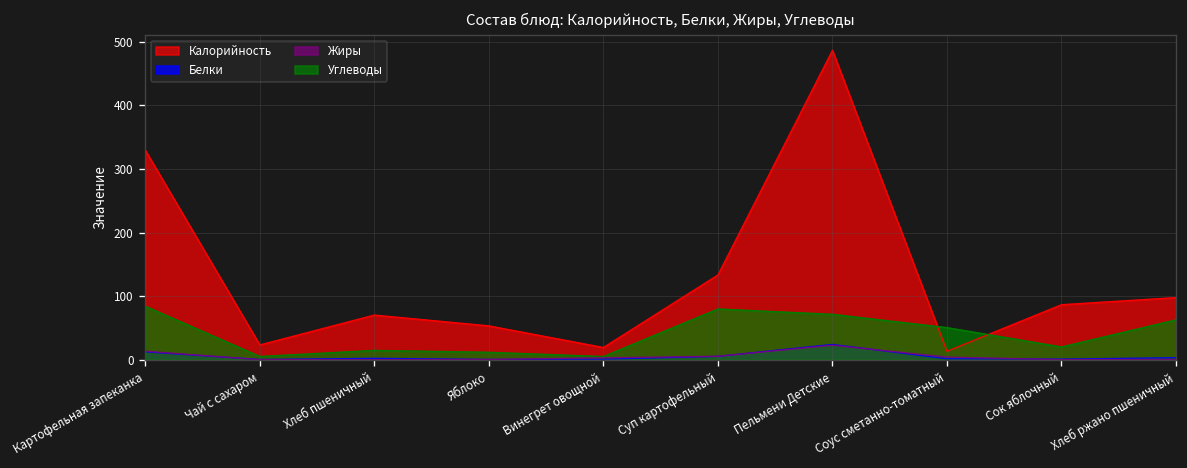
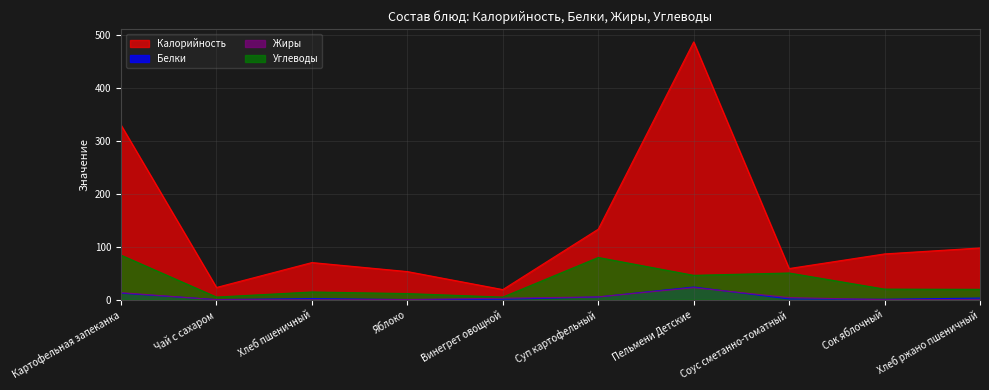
Углеводы, Пельмени Детские: 70 -> 50
Калорийность, Соус сметанно-томатный: 10 -> 60
Углеводы, Хлеб ржано пшеничный: 60 -> 20
